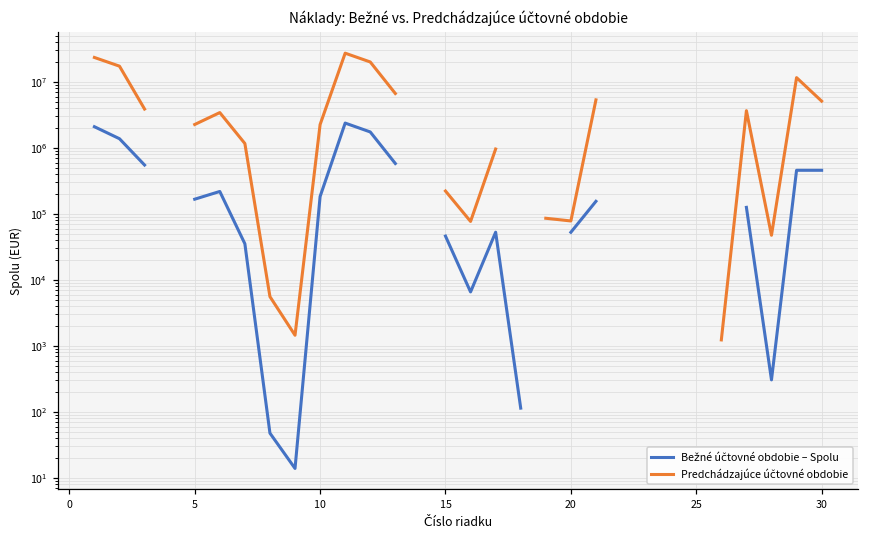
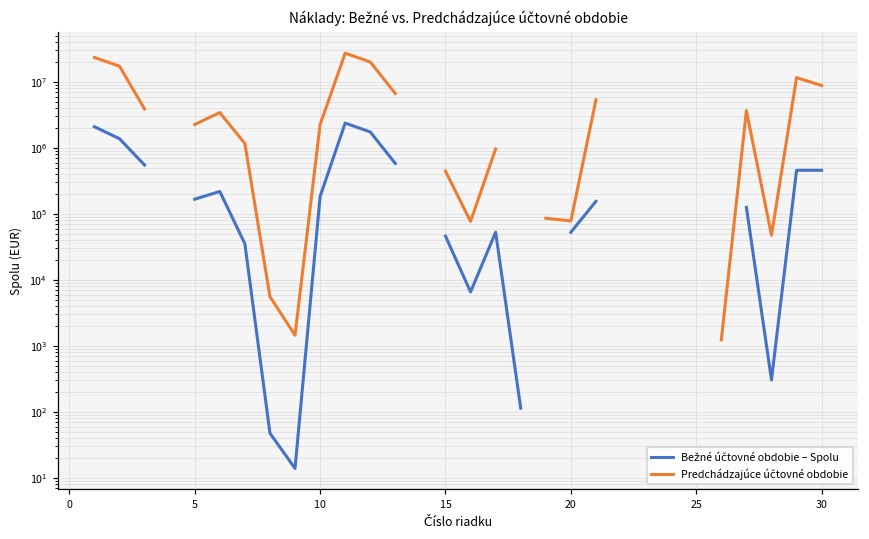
Predchádzajúce účtovné obdobie, 15: 220000 -> 400000
Predchádzajúce účtovné obdobie, 30: 5000000 -> 9000000
